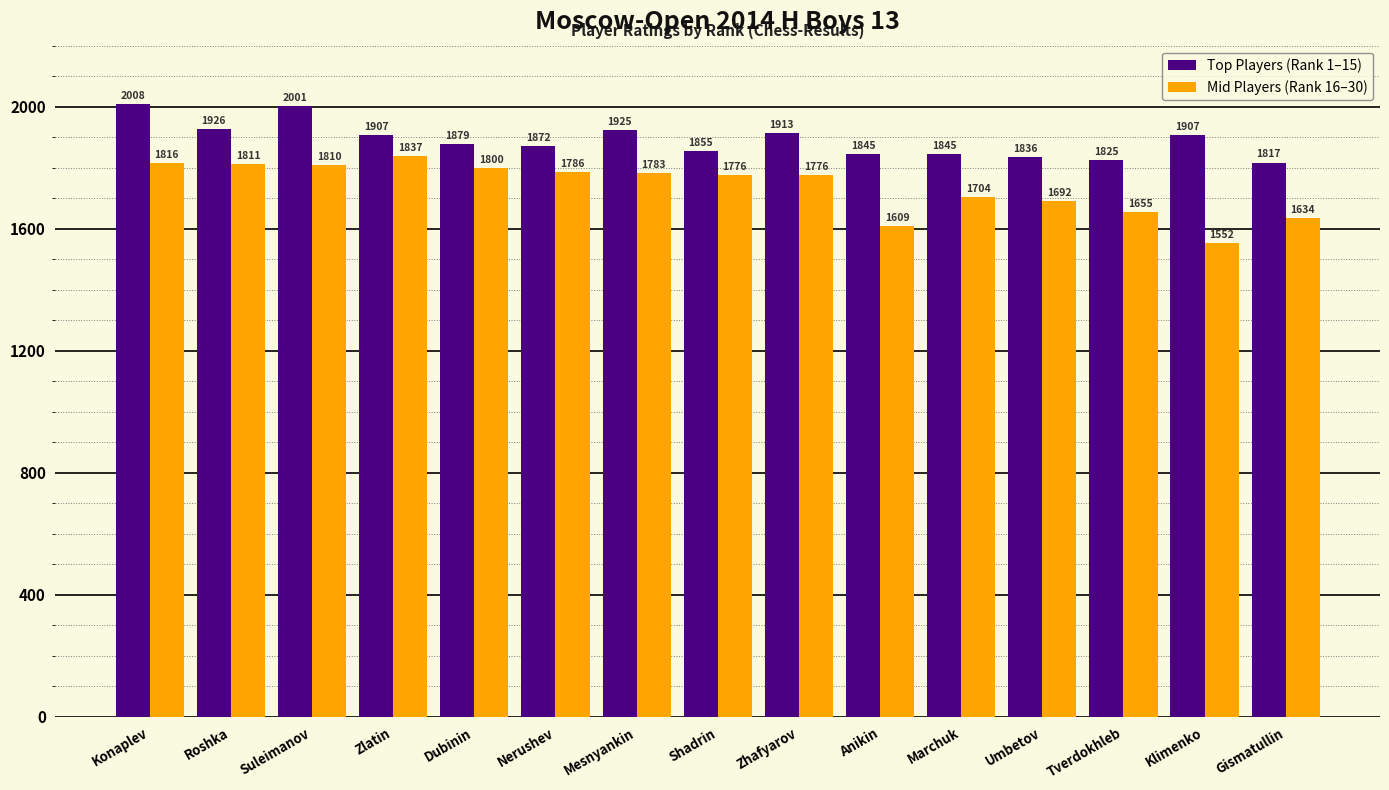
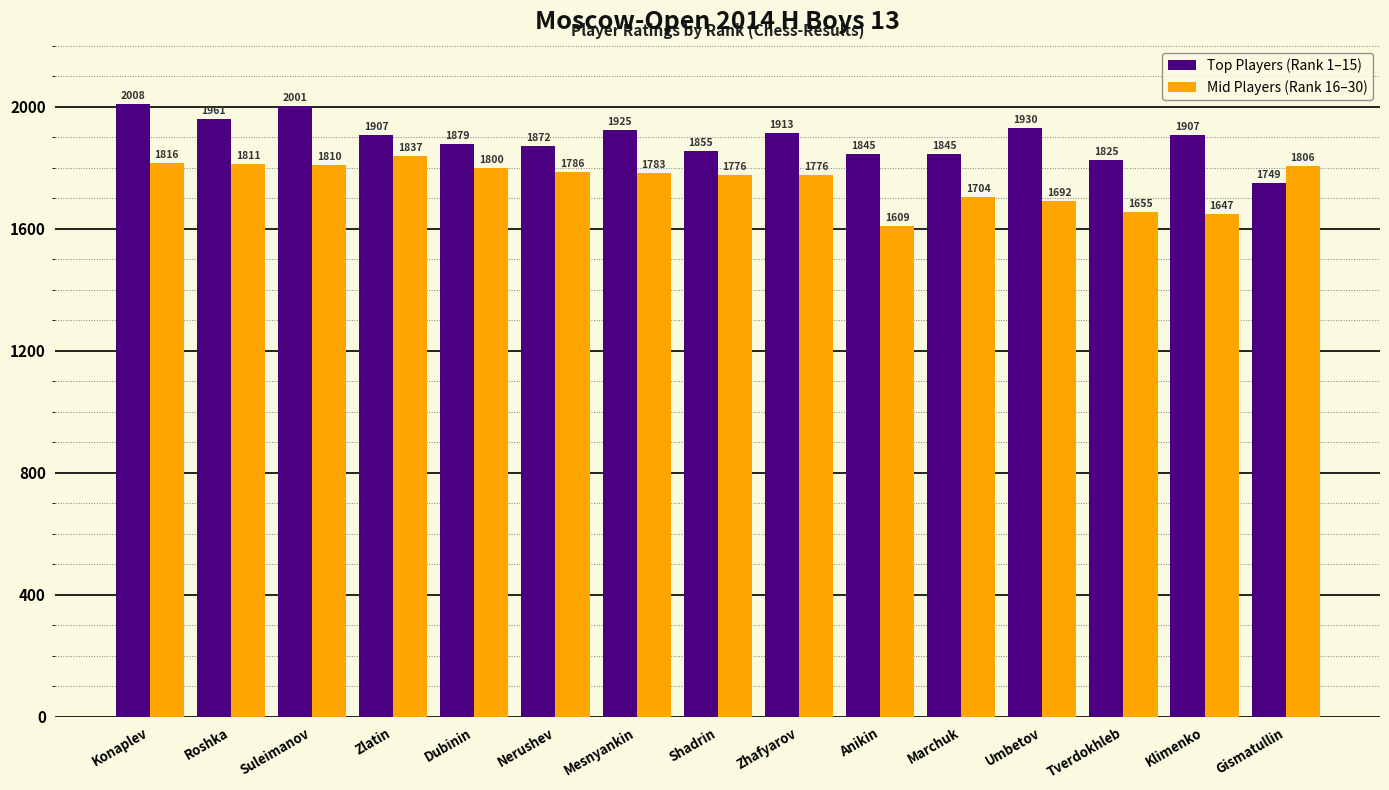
Top Players (Rank 1–15), Roshka: 1926 -> 1961
Top Players (Rank 1–15), Umbetov: 1836 -> 1930
Mid Players (Rank 16–30), Klimenko: 1552 -> 1647
Top Players (Rank 1–15), Gismatullin: 1817 -> 1749
Mid Players (Rank 16–30), Gismatullin: 1634 -> 1806
